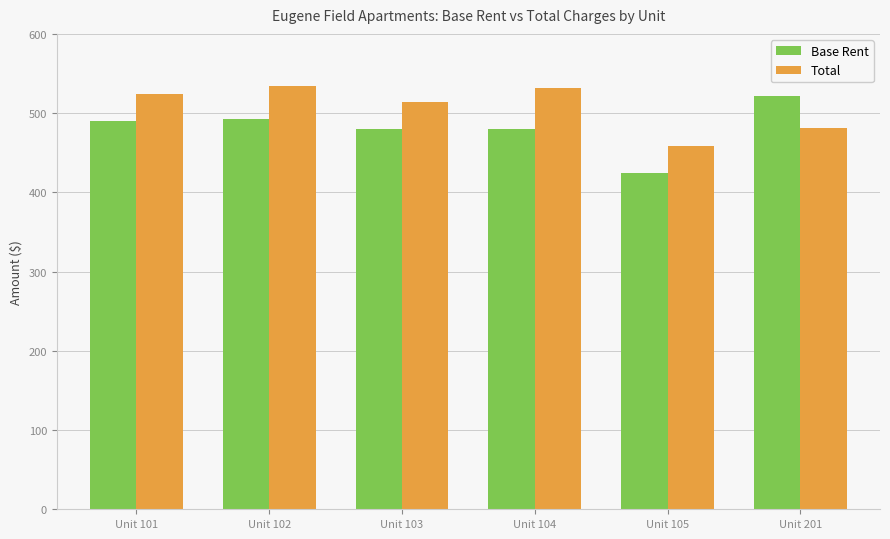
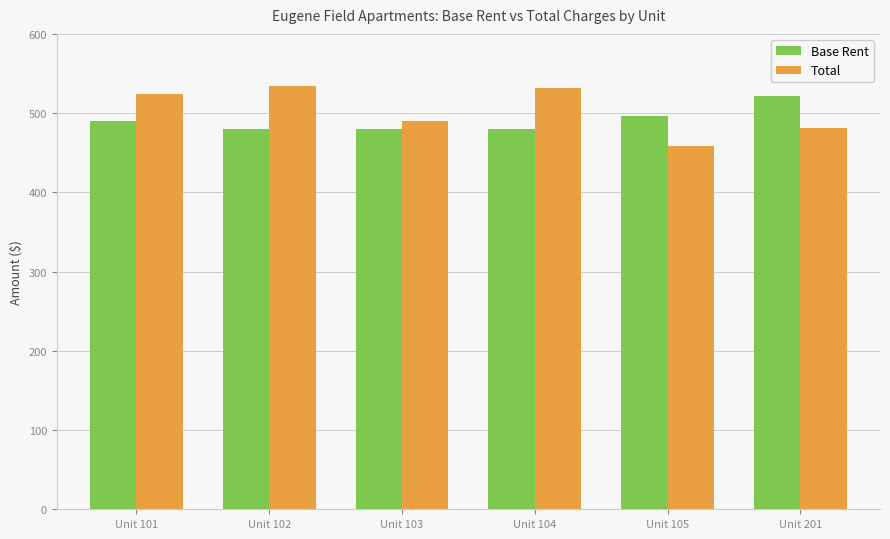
Base Rent, Unit 102: 490 -> 480
Total, Unit 103: 510 -> 490
Base Rent, Unit 105: 430 -> 500
